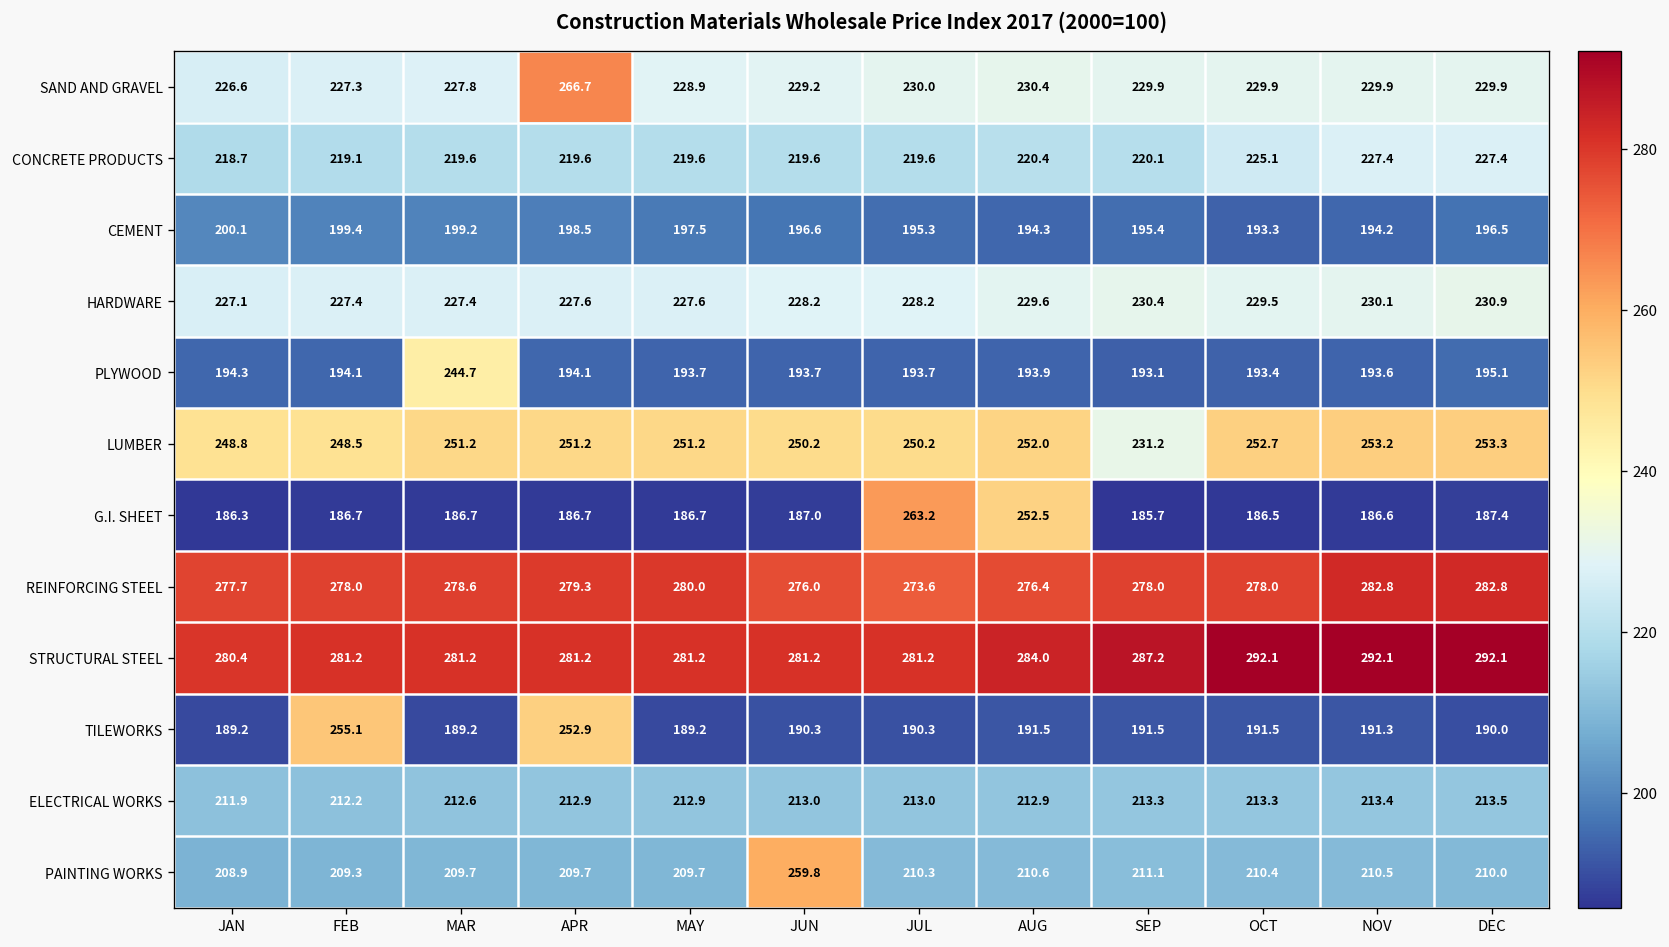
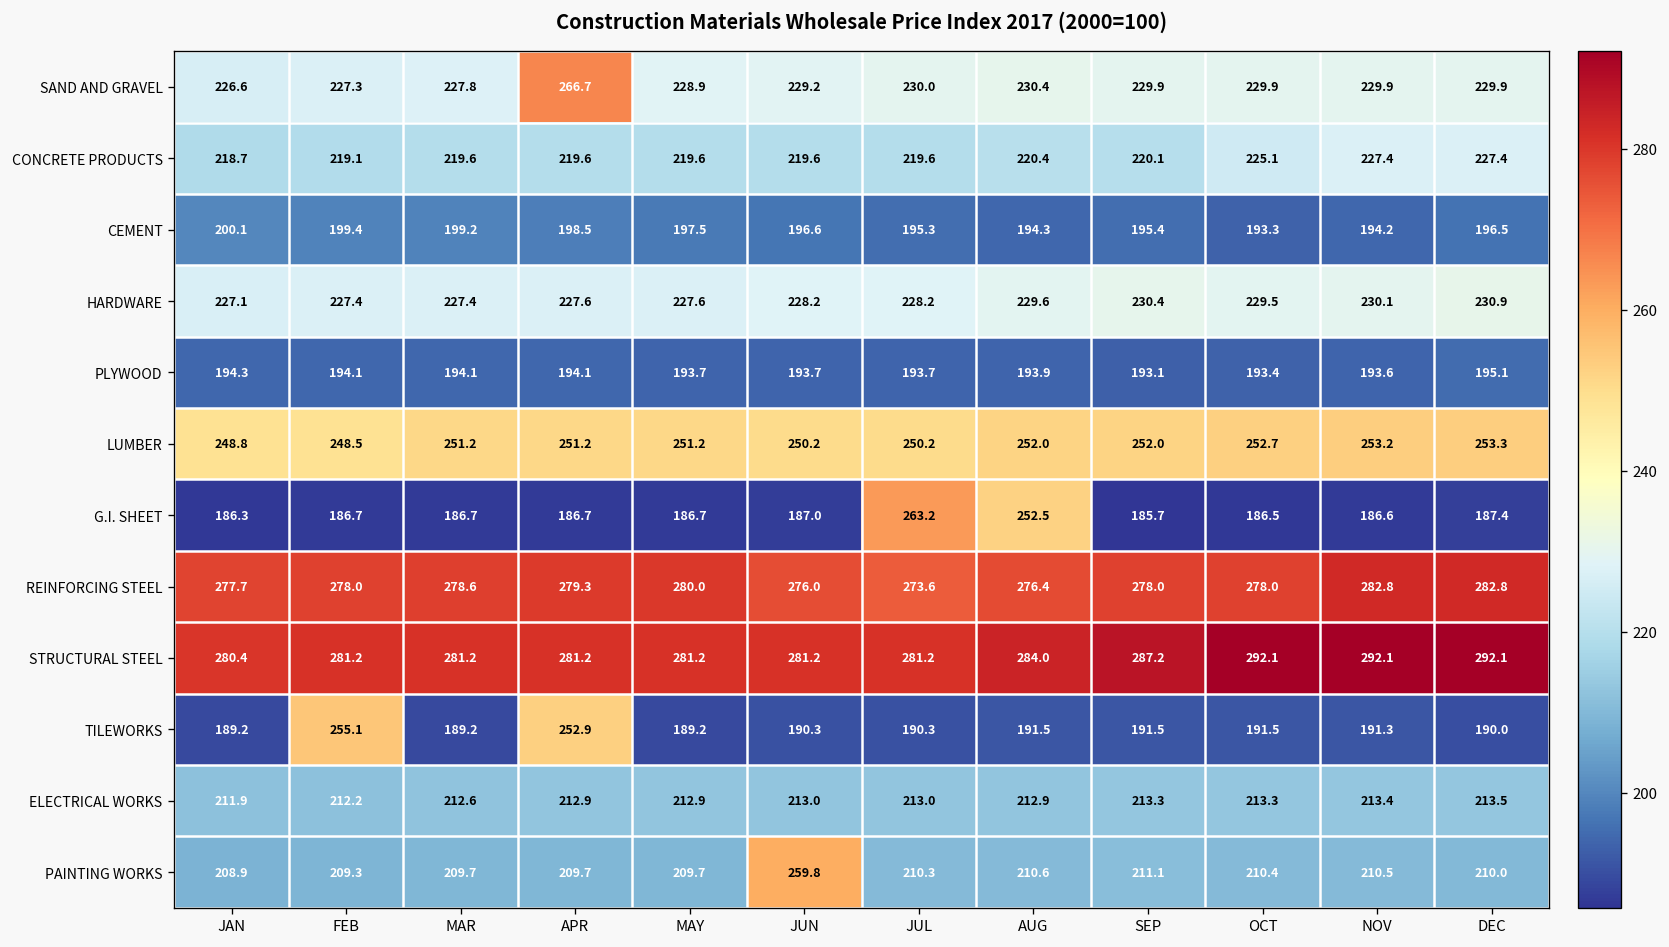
PLYWOOD, MAR: 244.7 -> 194.1
LUMBER, SEP: 231.2 -> 252.0
